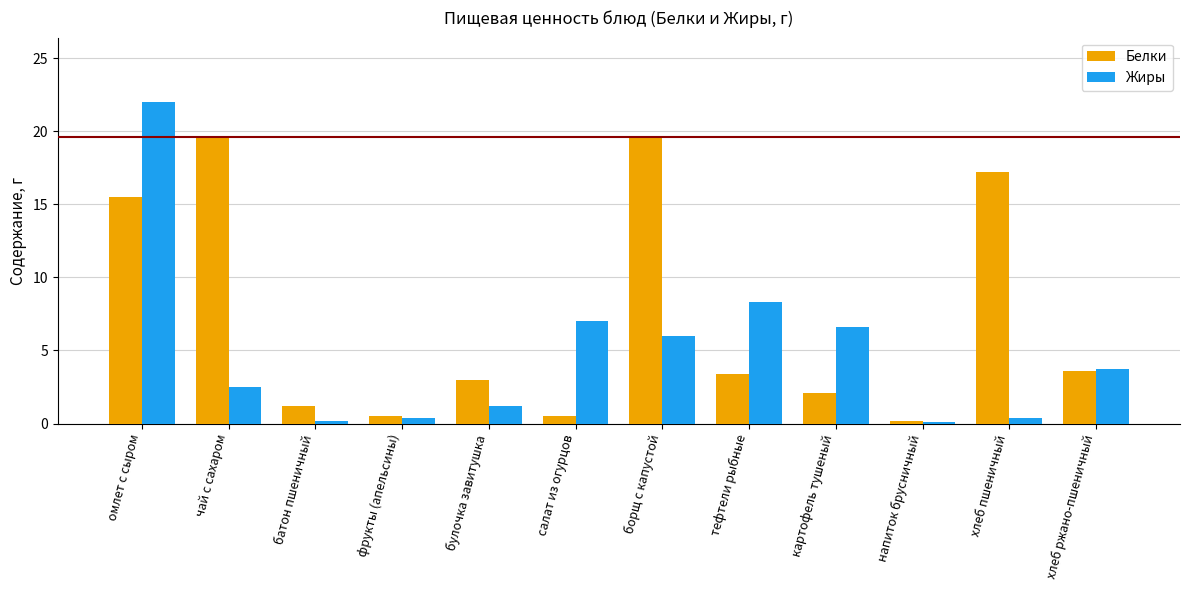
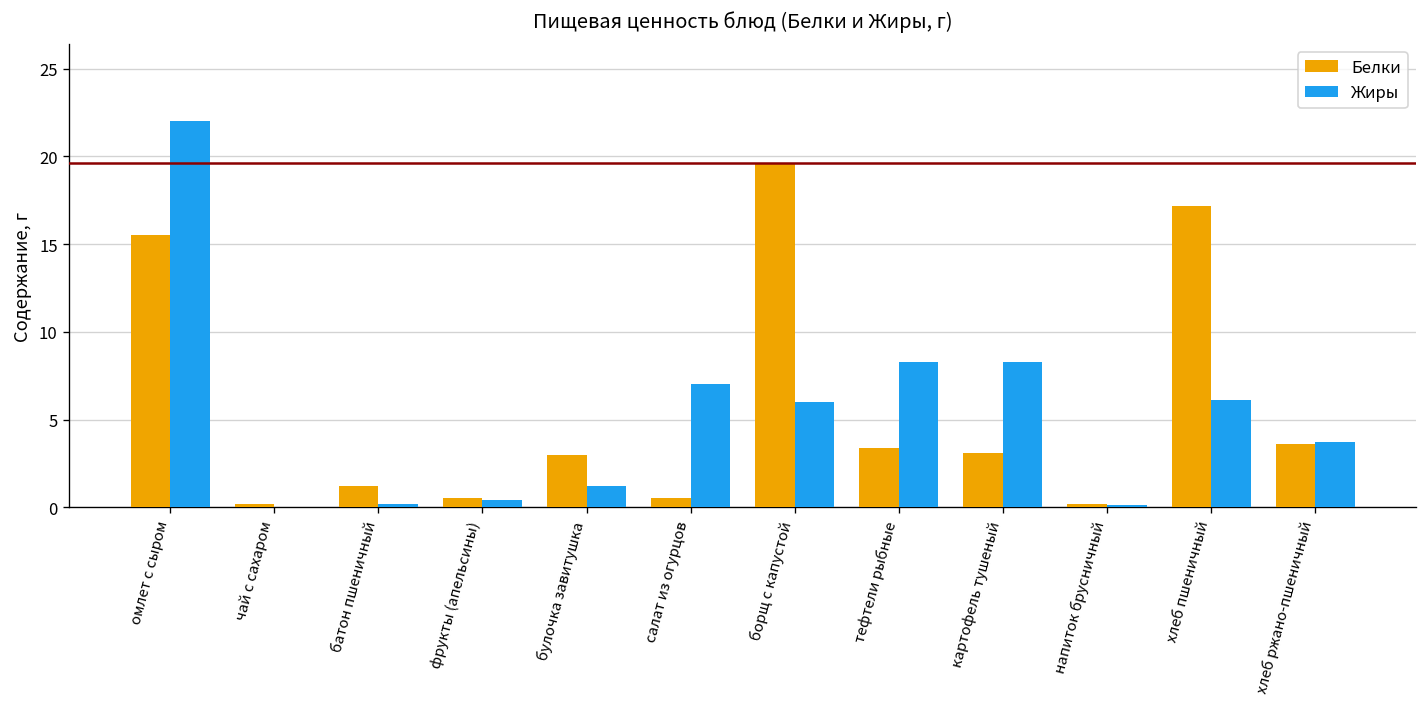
Белки, чай с сахаром: 19.5 -> 0.2
Жиры, чай с сахаром: 2.5 -> 0.0
Белки, картофель тушеный: 2.1 -> 3.1
Жиры, картофель тушеный: 6.6 -> 8.3
Жиры, хлеб пшеничный: 0.4 -> 6.1
